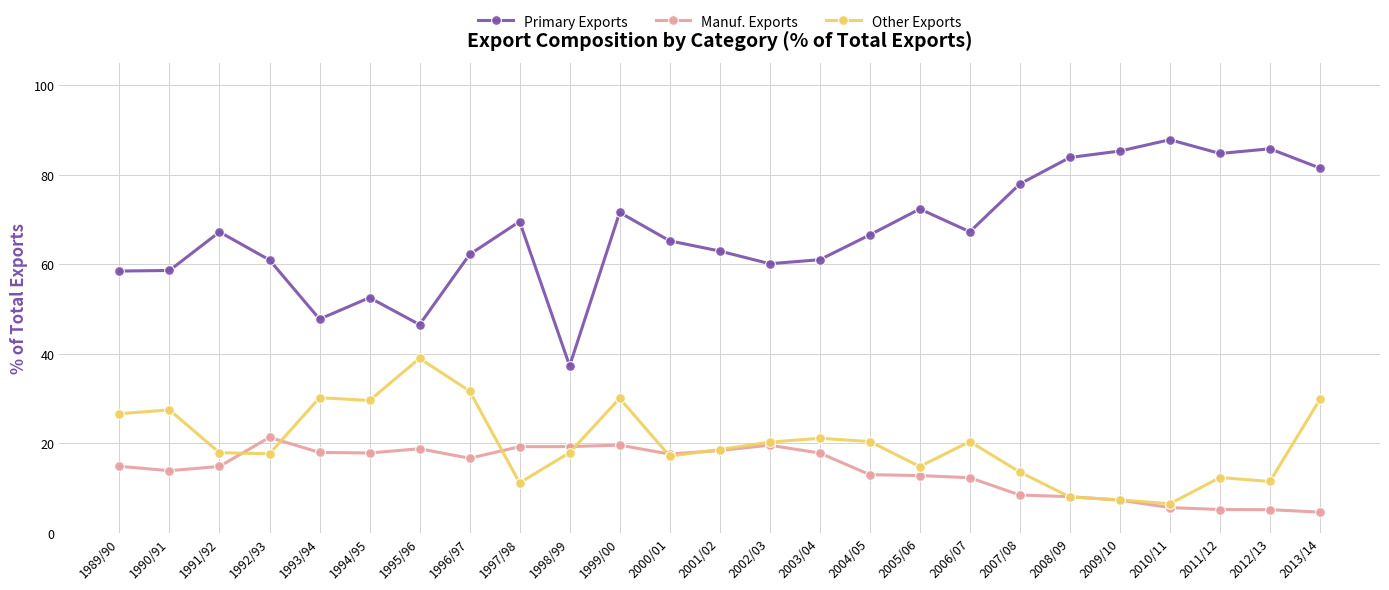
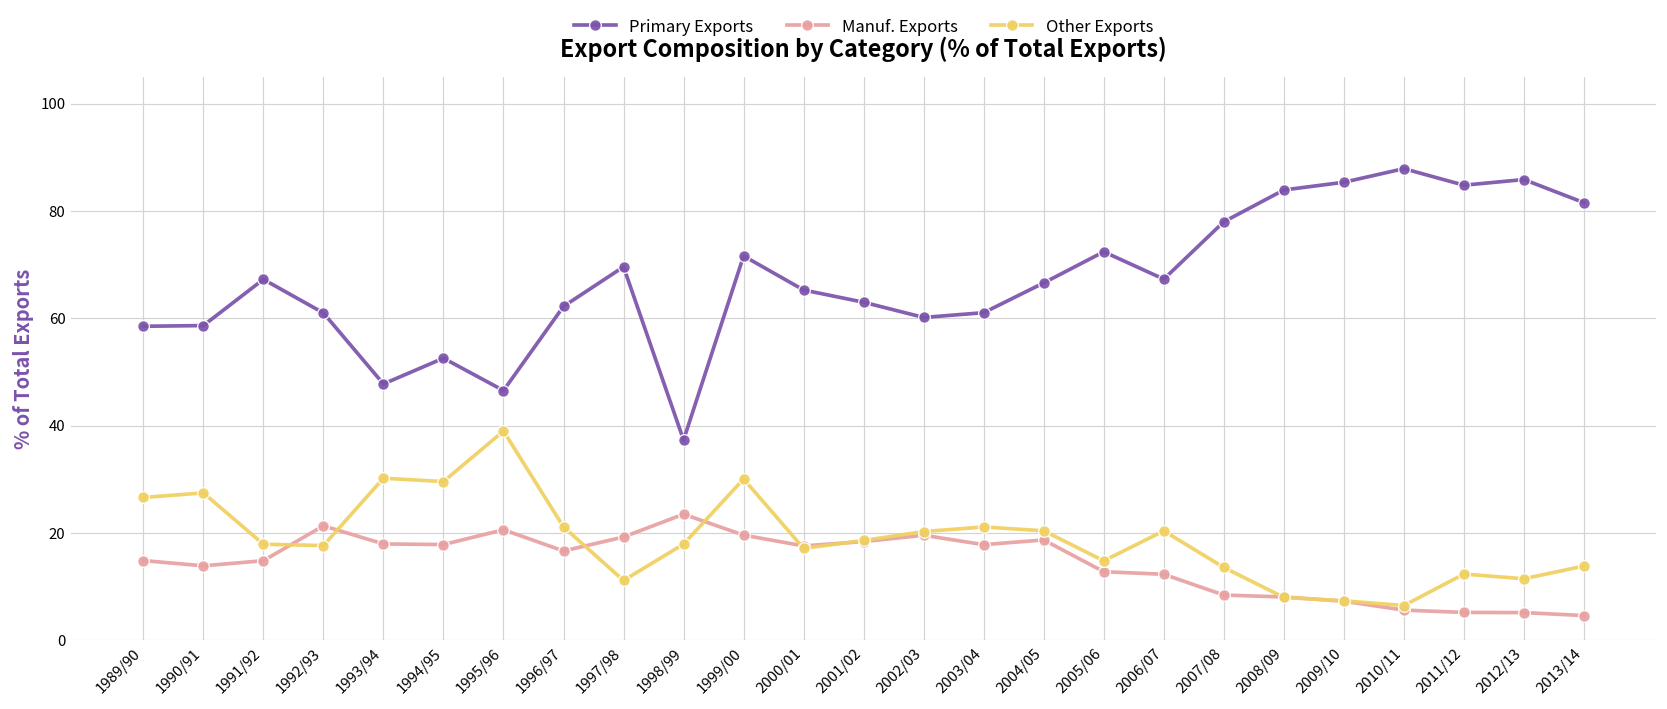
Manuf. Exports, 1995/96: 19 -> 21
Other Exports, 1996/97: 32 -> 21
Manuf. Exports, 1998/99: 19 -> 24
Manuf. Exports, 2004/05: 13 -> 19
Other Exports, 2013/14: 30 -> 14
